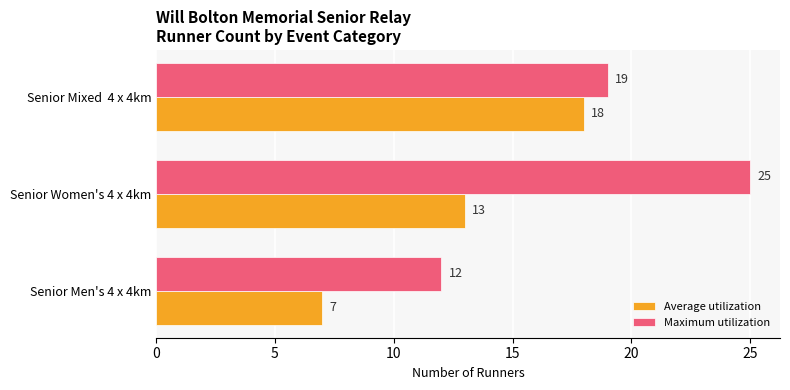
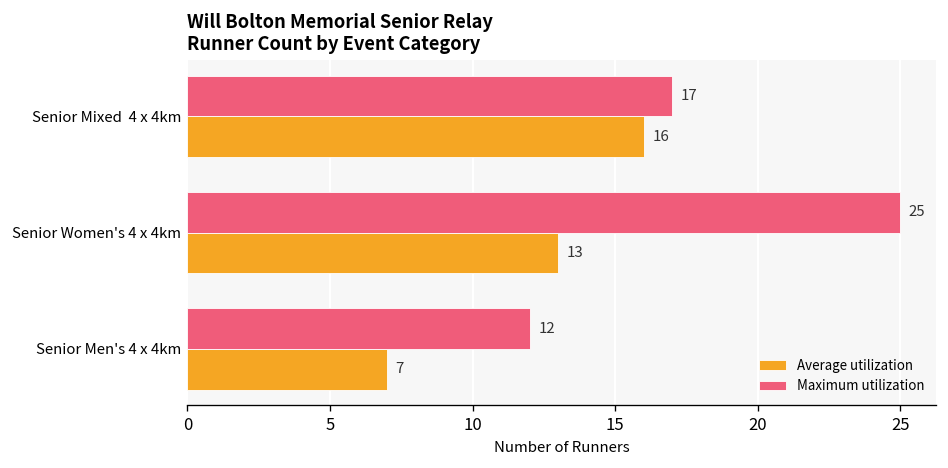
Maximum utilization, Senior Mixed 4 x 4km: 19 -> 17
Average utilization, Senior Mixed 4 x 4km: 18 -> 16
